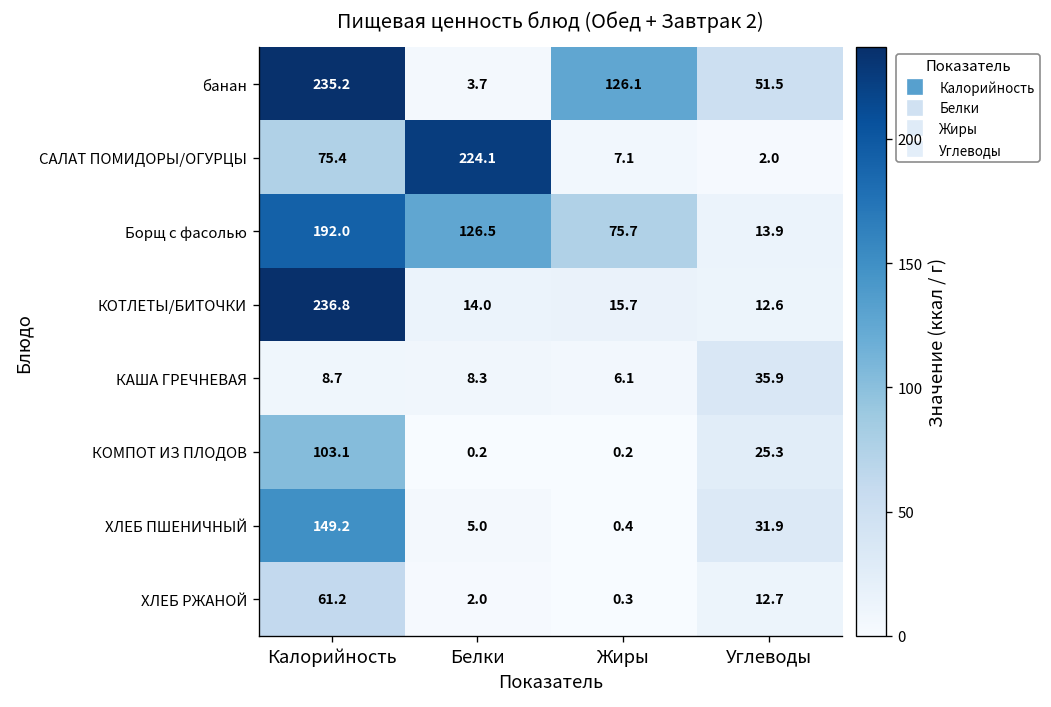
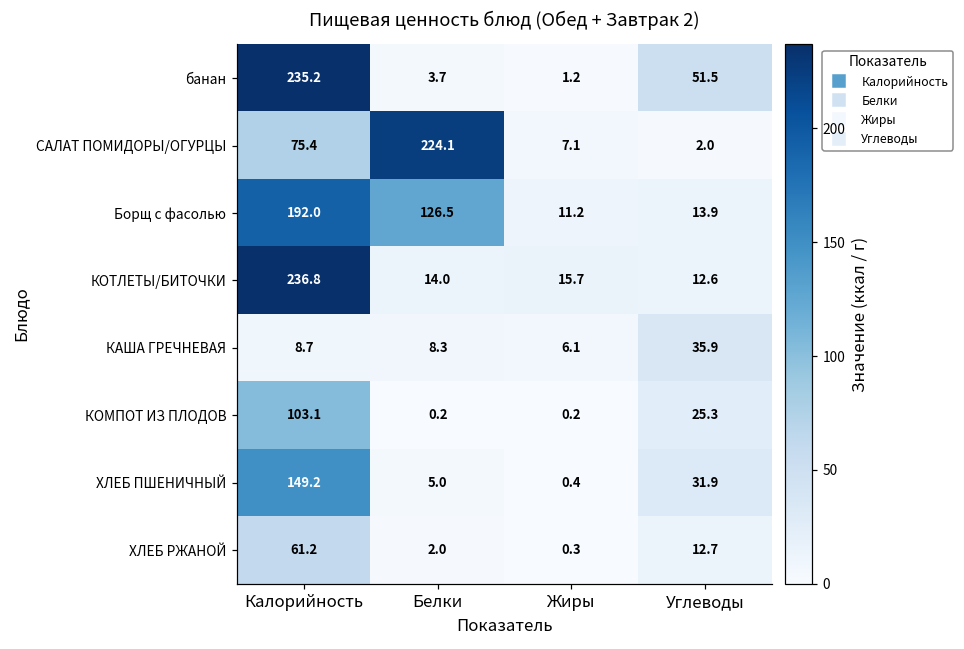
банан, Жиры: 126.1 -> 1.2
Борщ с фасолью, Жиры: 75.7 -> 11.2
